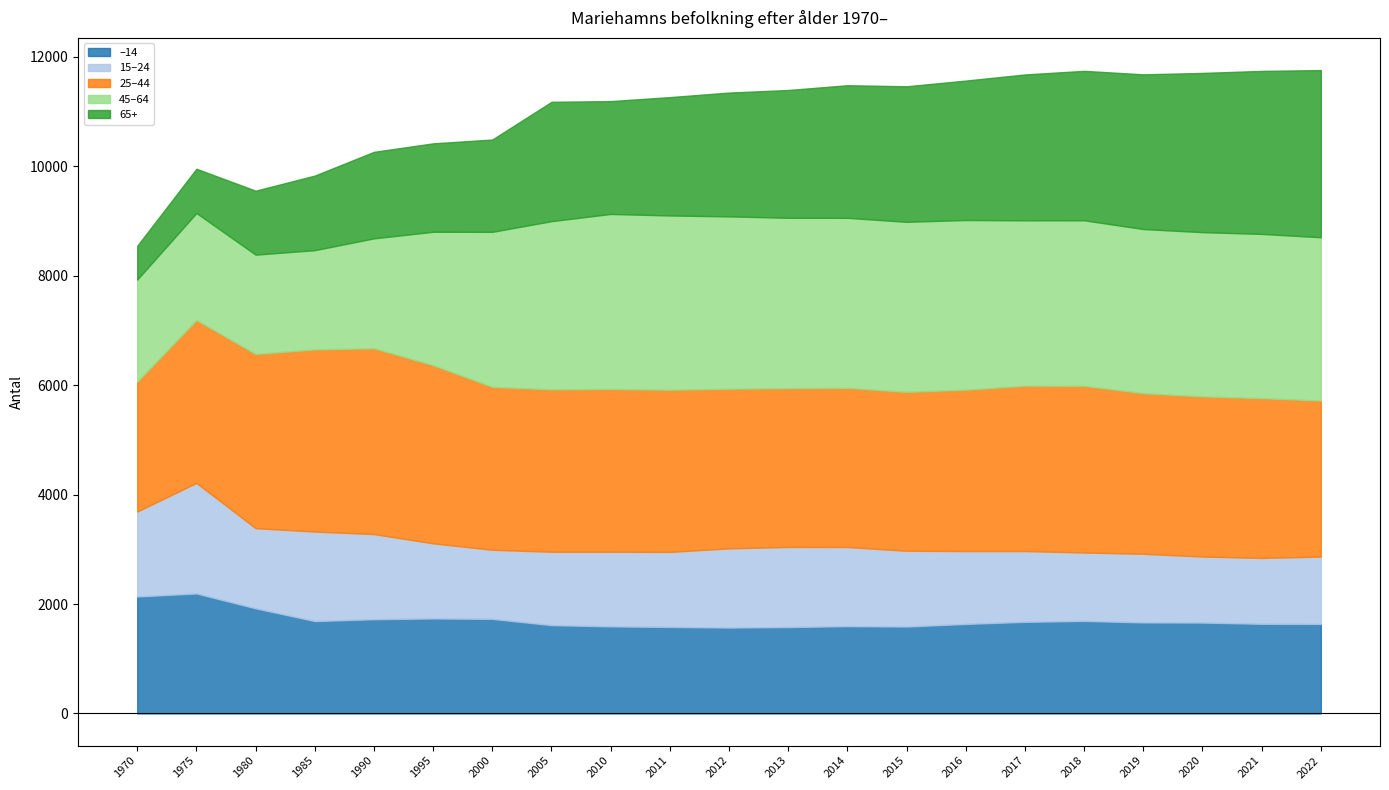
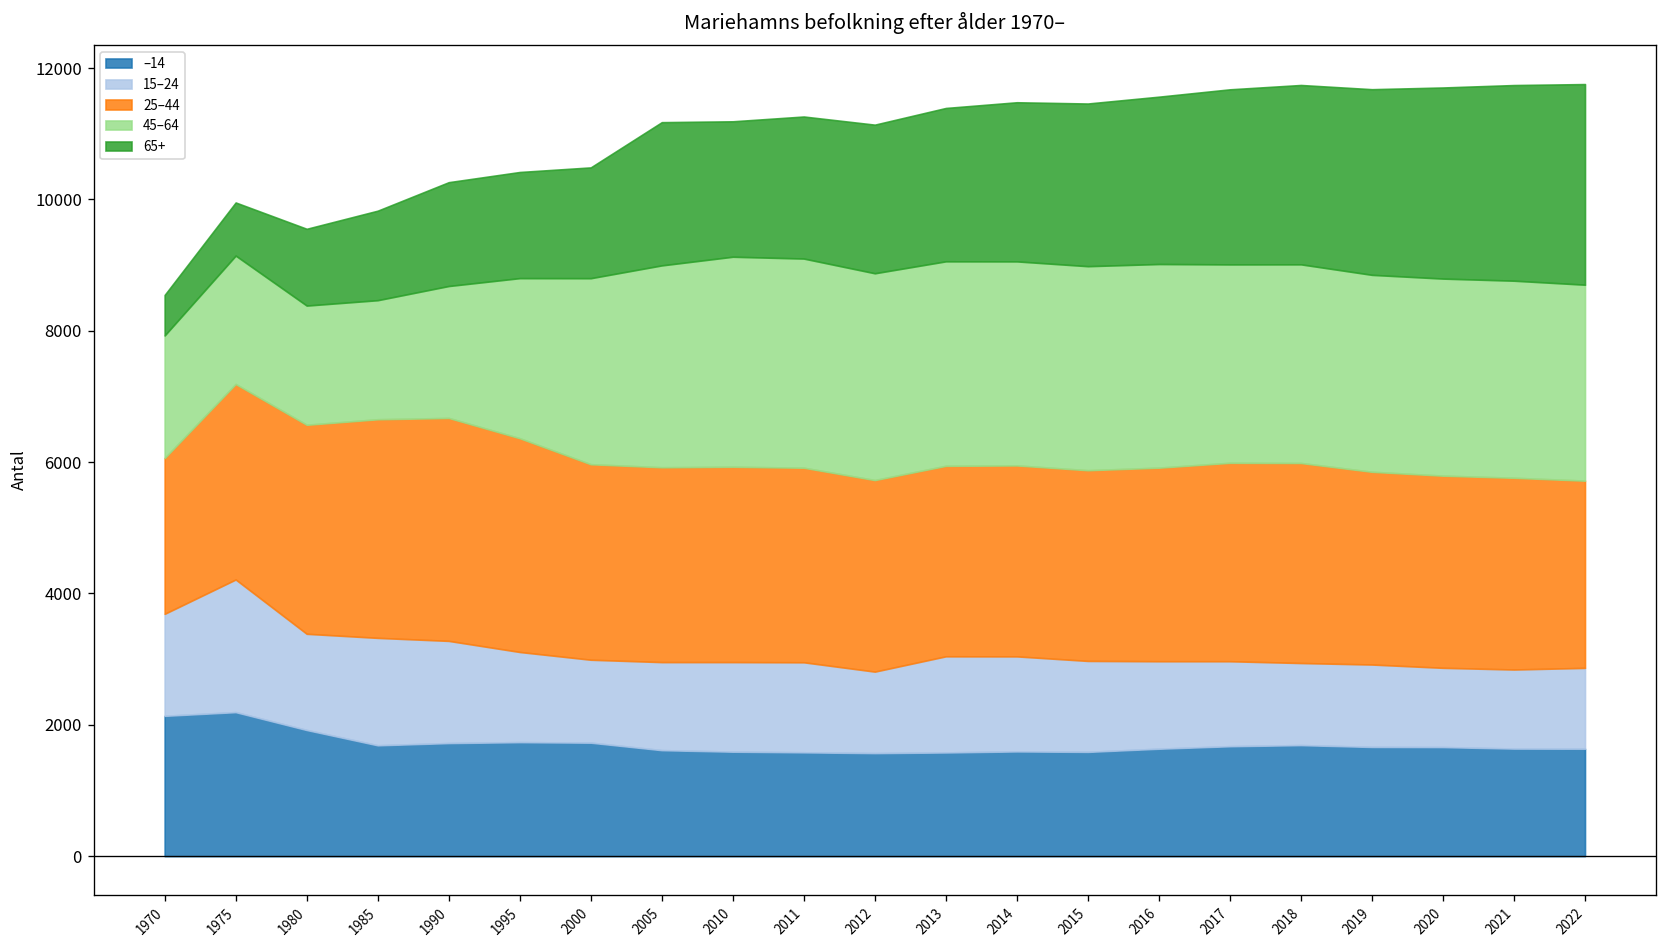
15–24, 2012: 1400 -> 1200
